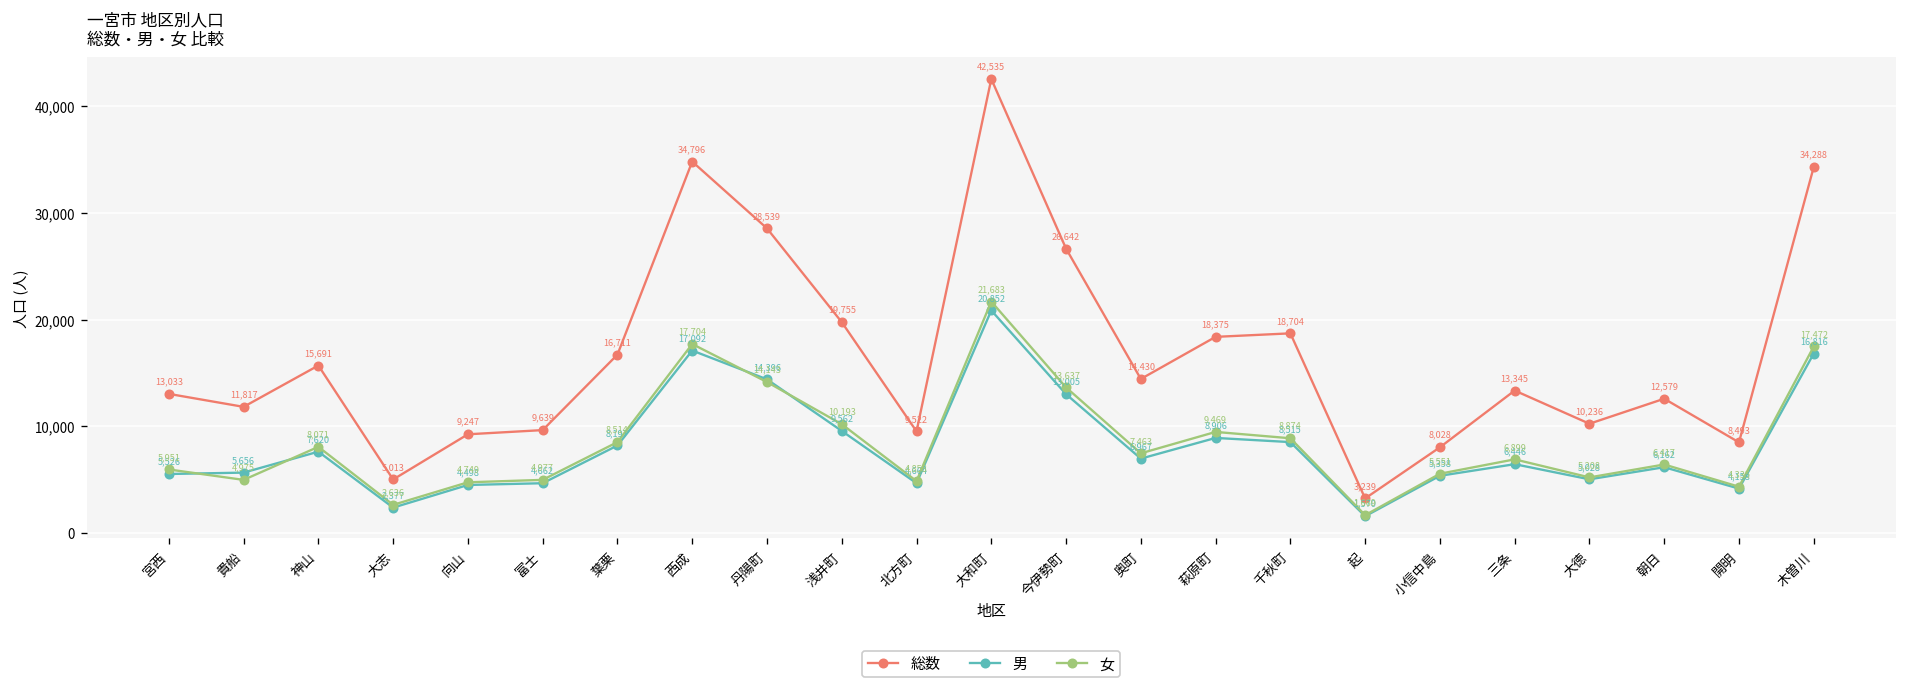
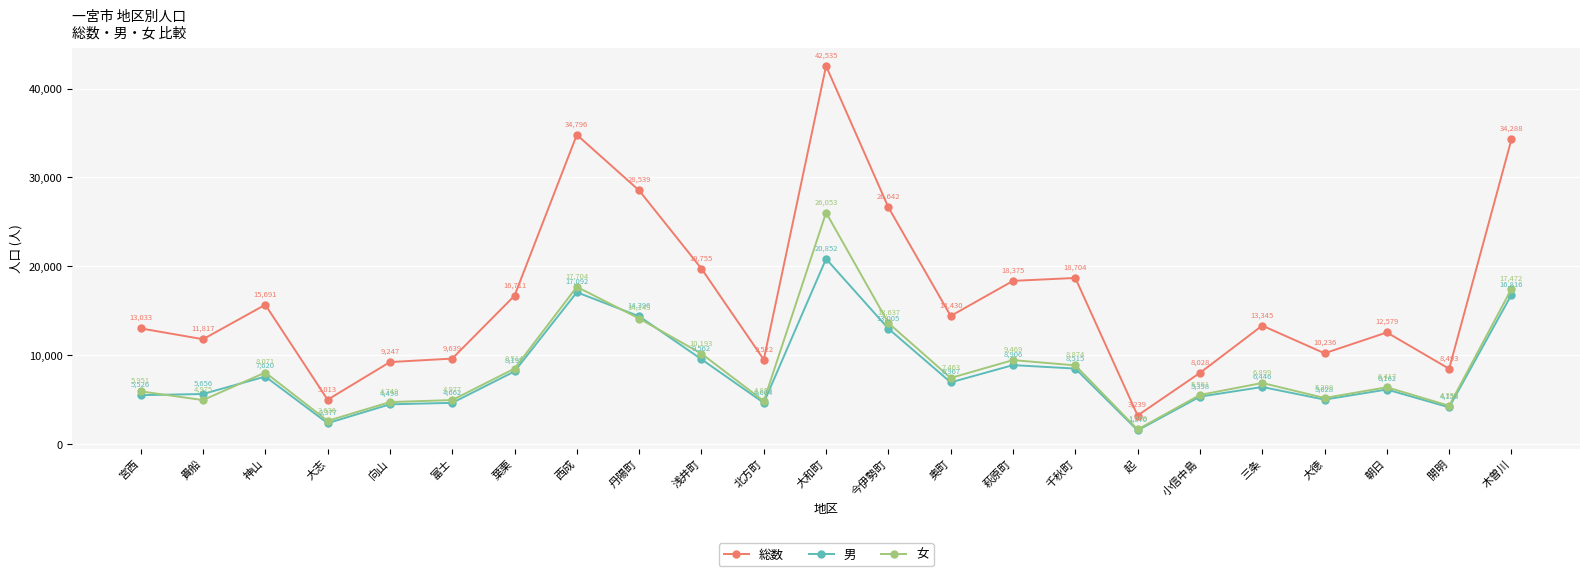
女, 大和町: 21,683 -> 26,053
